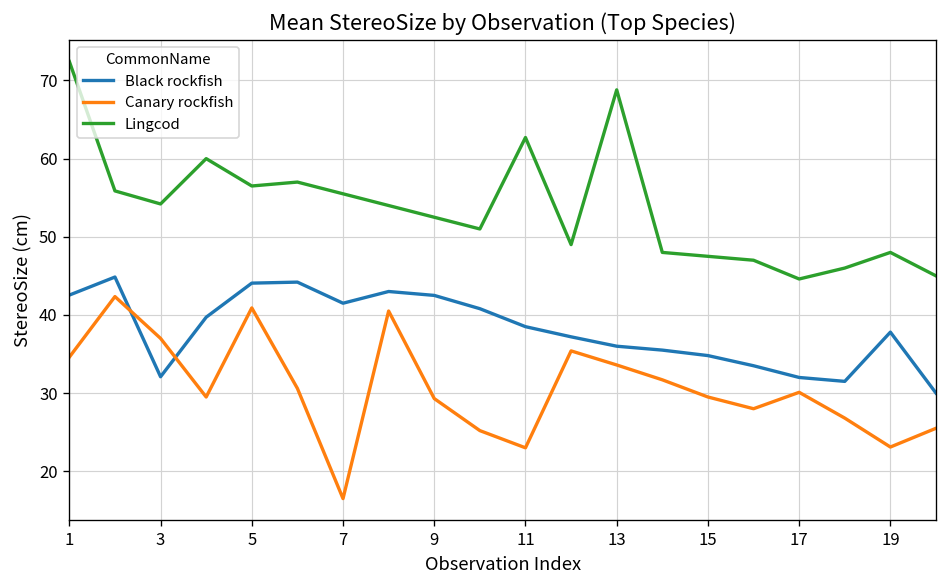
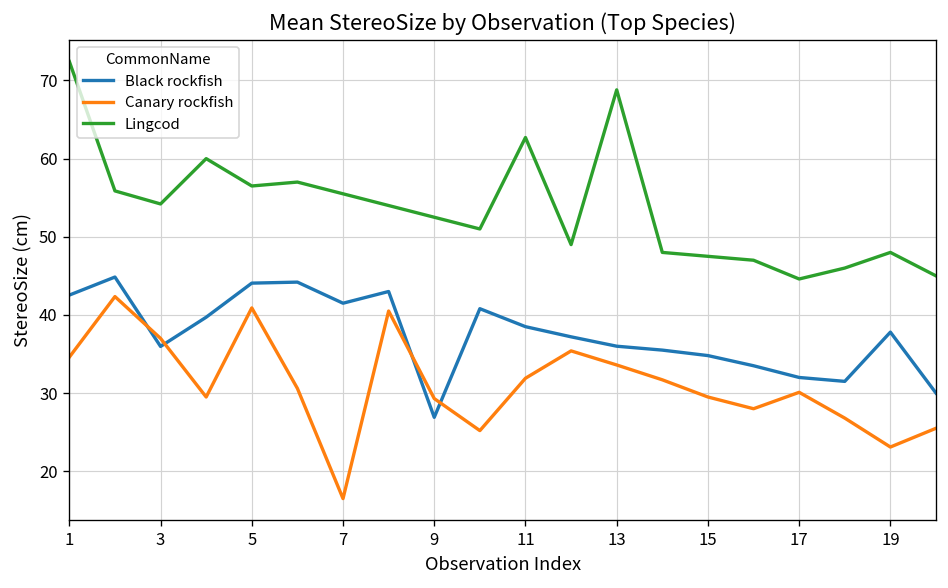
Black rockfish, 3: 32 -> 36
Black rockfish, 9: 43 -> 27
Canary rockfish, 11: 23 -> 32
